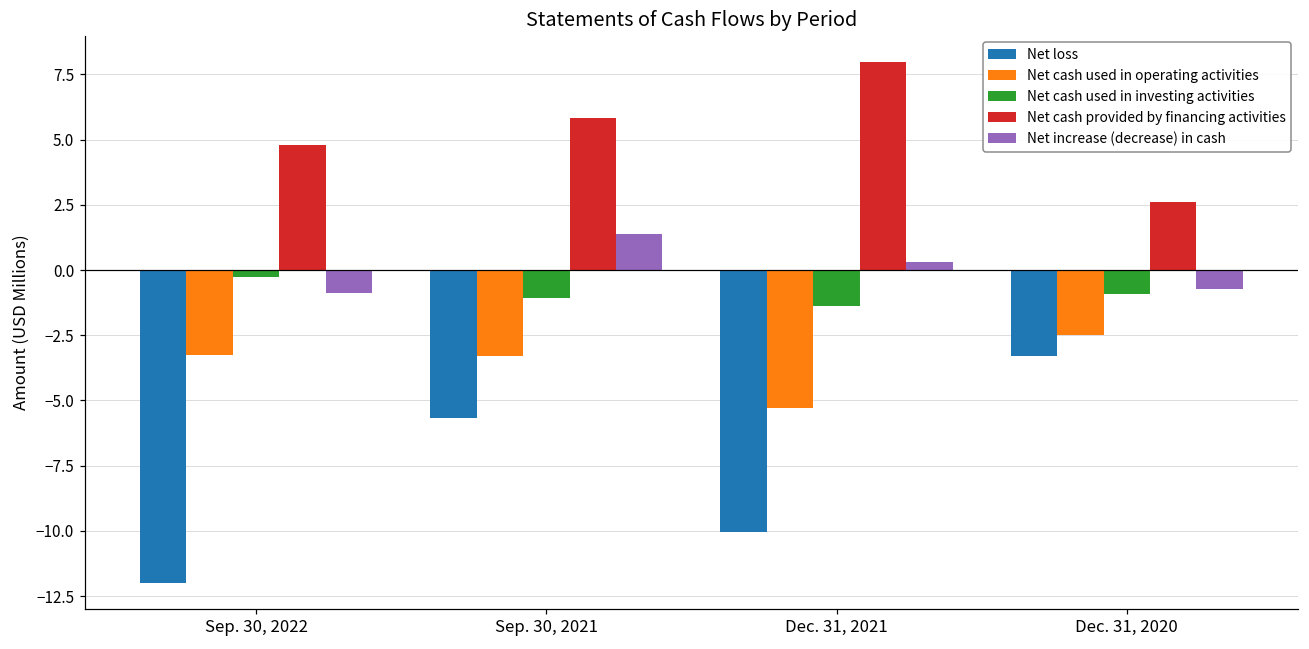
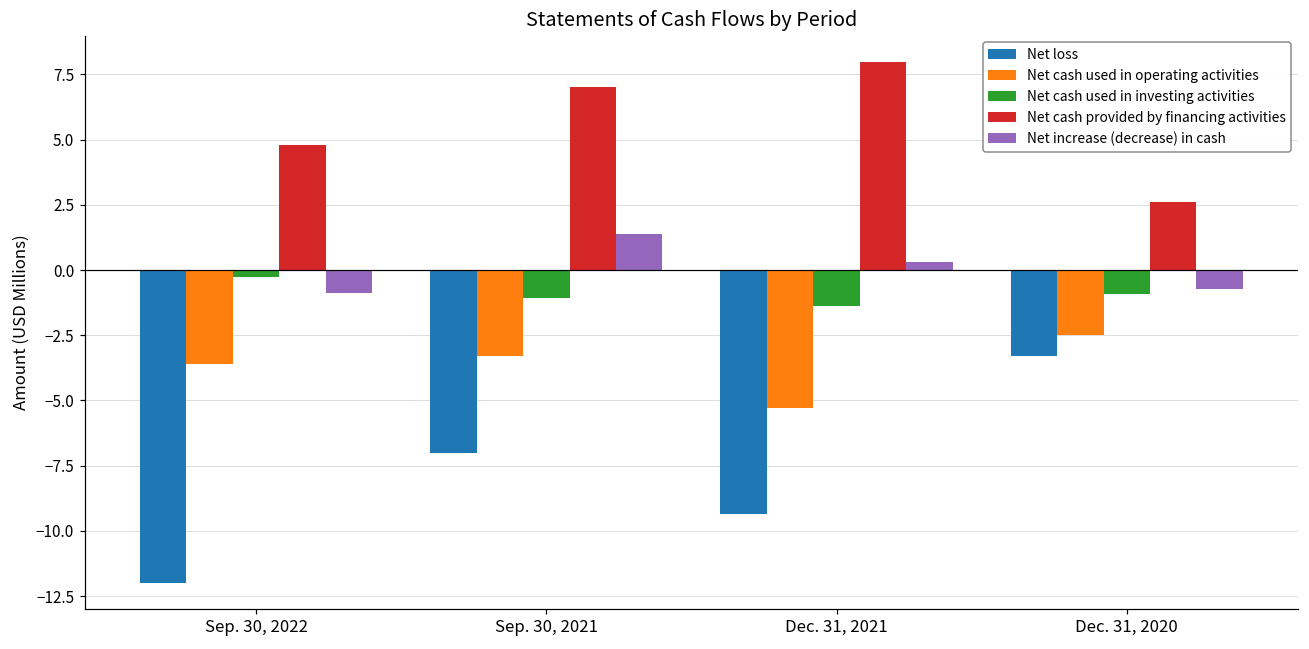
Net cash used in operating activities, Sep. 30, 2022: -3.3 -> -3.6
Net loss, Sep. 30, 2021: -5.7 -> -7.0
Net cash provided by financing activities, Sep. 30, 2021: 5.8 -> 7.0
Net loss, Dec. 31, 2021: -10.1 -> -9.3
